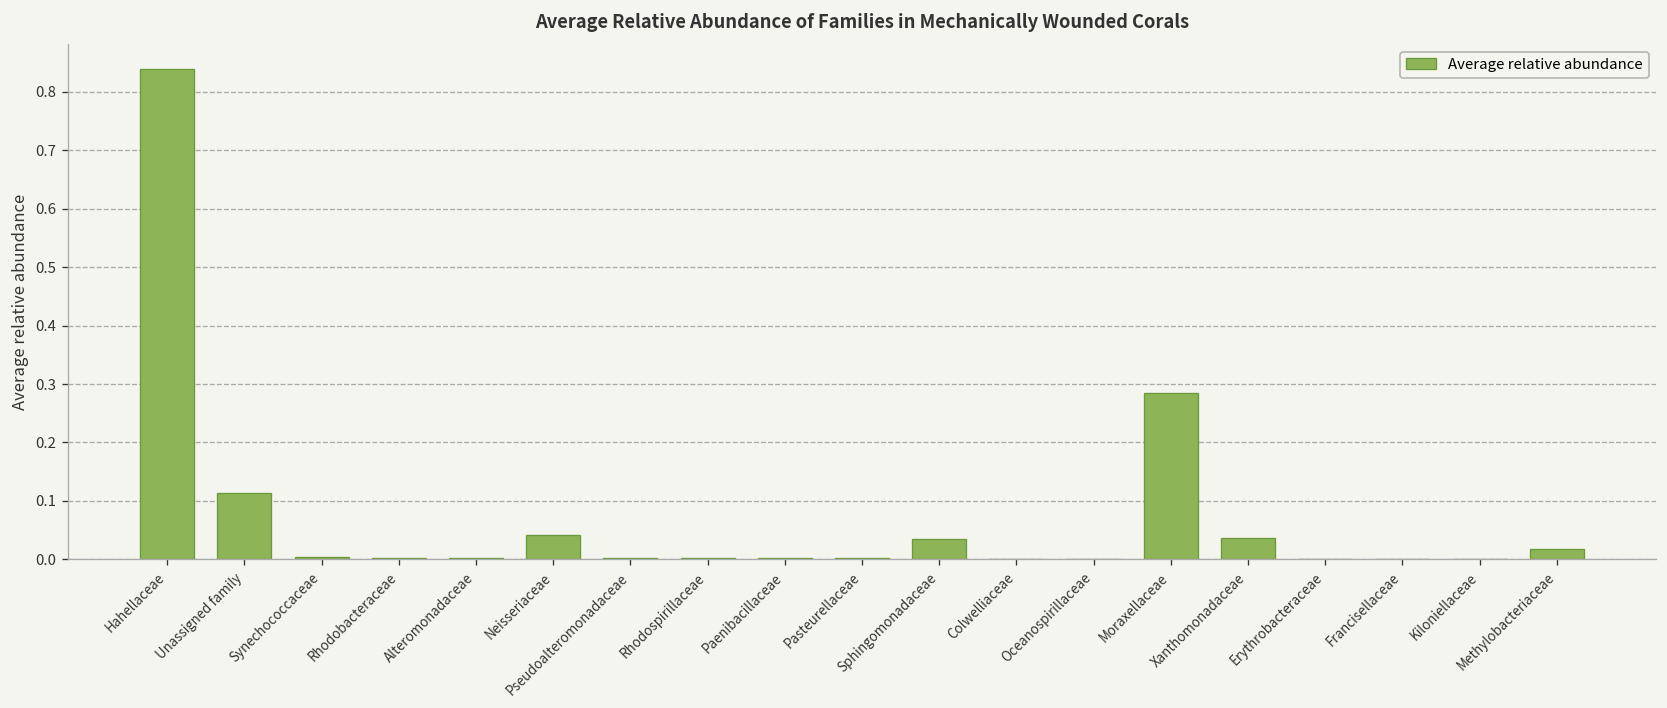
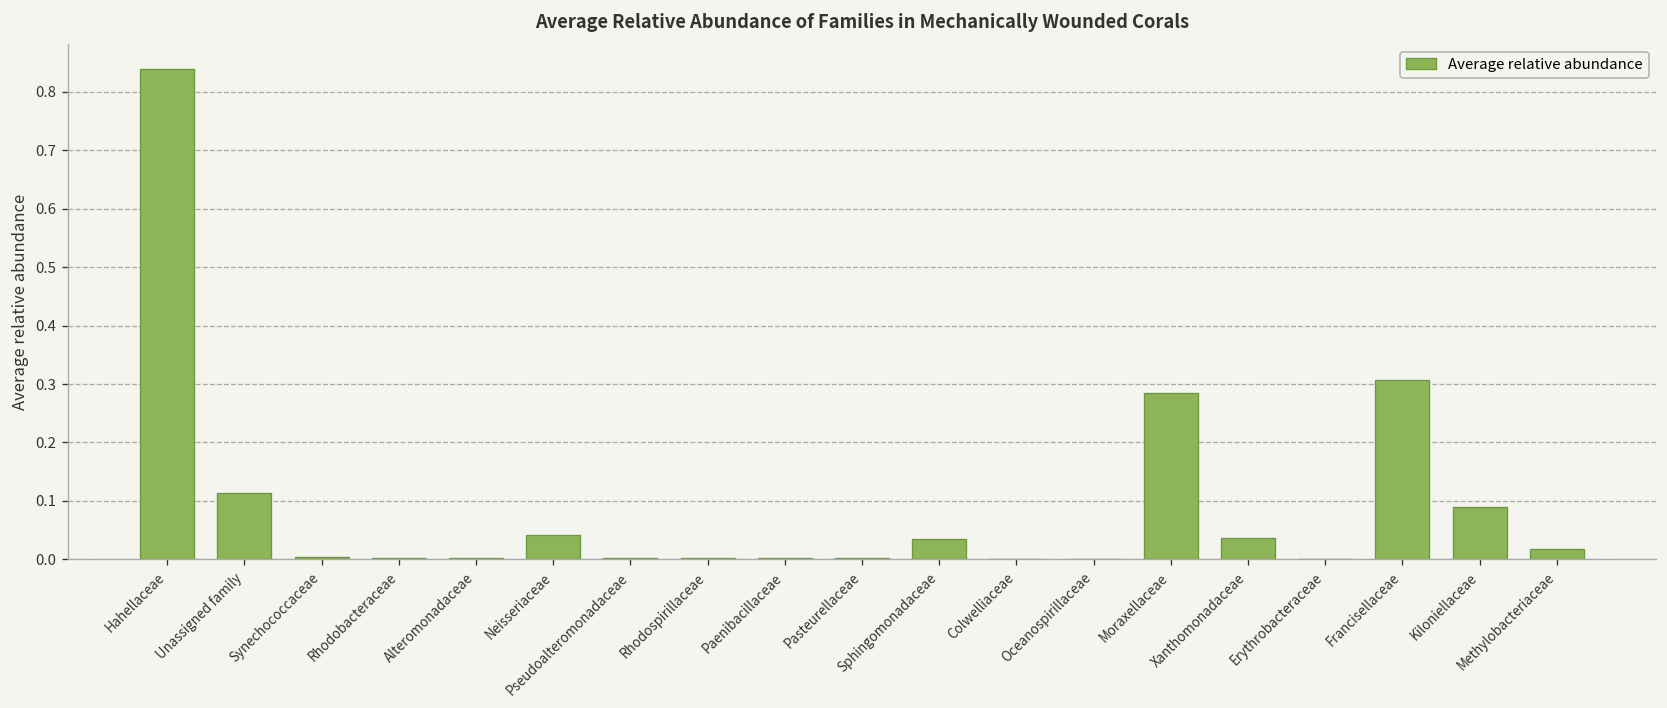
Francisellaceae: 0.00 -> 0.31
Kiloniellaceae: 0.00 -> 0.09
